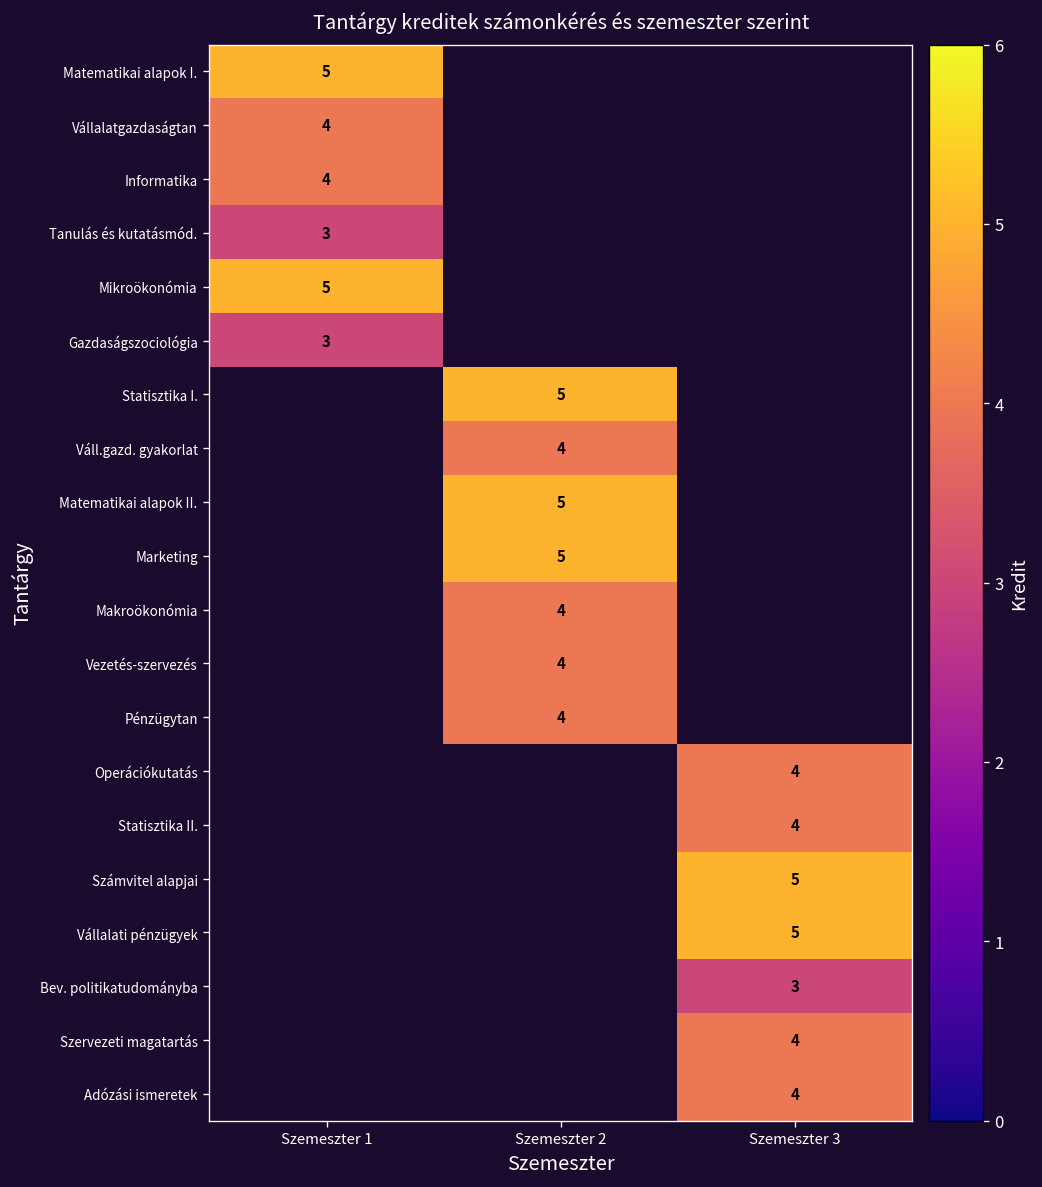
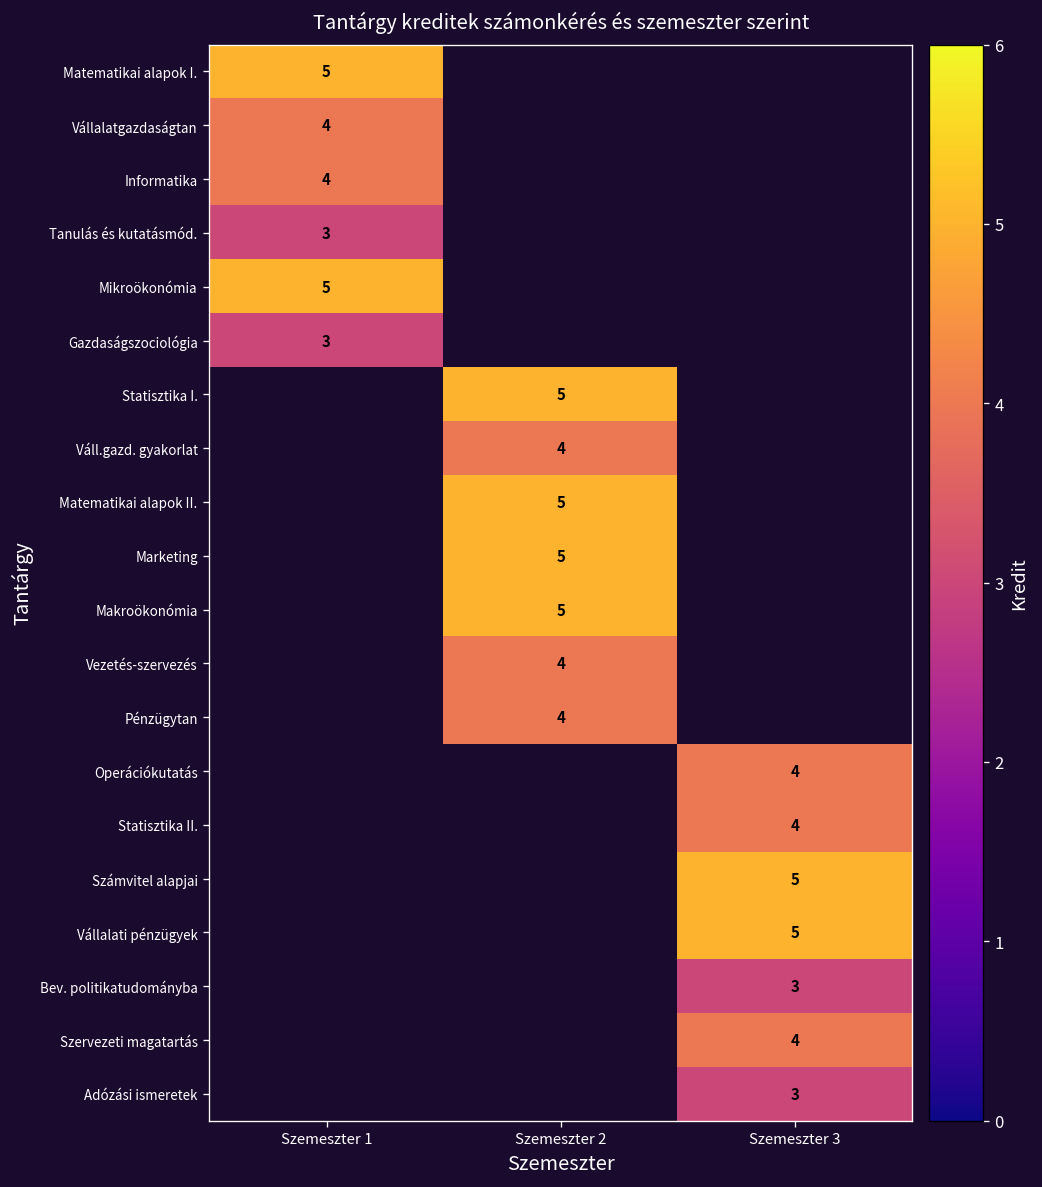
Makroökonómia, Szemeszter 2: 4 -> 5
Adózási ismeretek, Szemeszter 3: 4 -> 3
